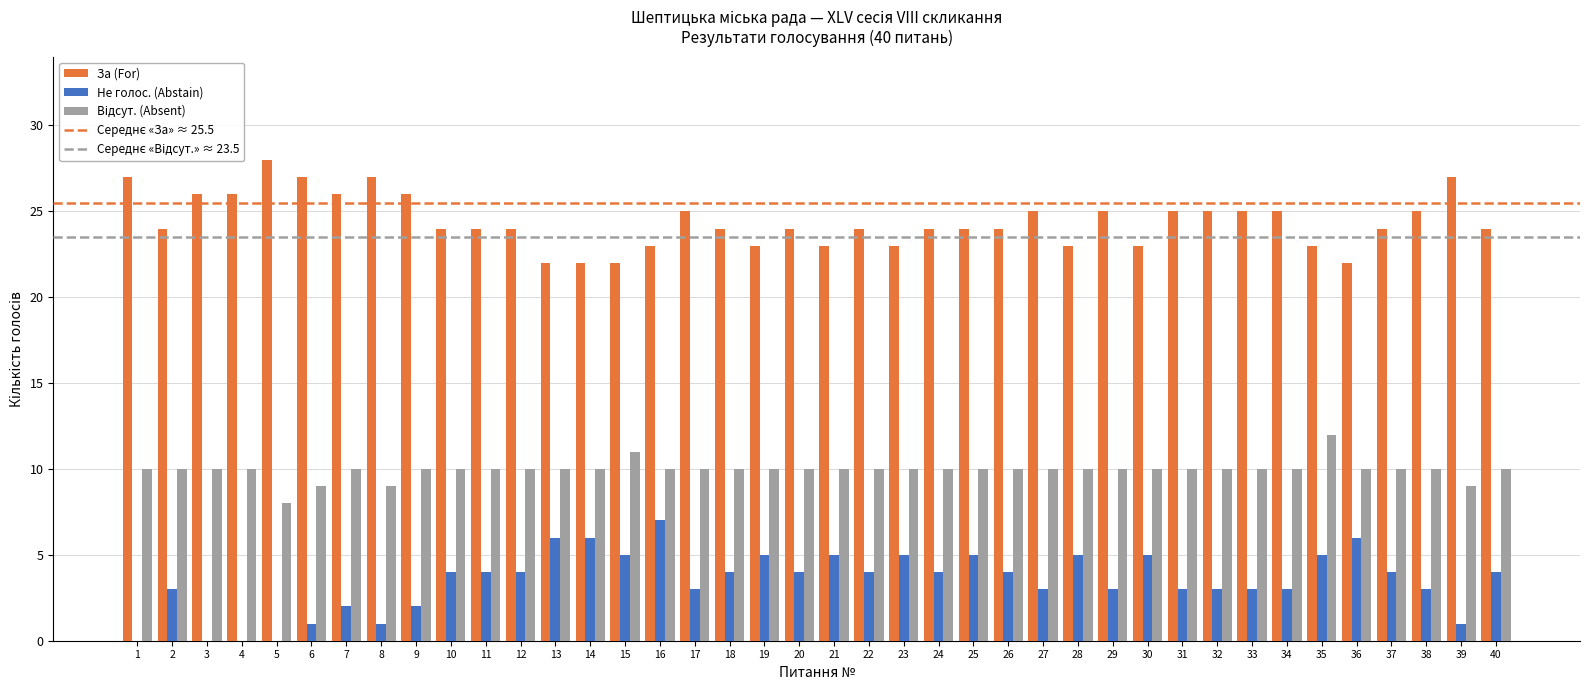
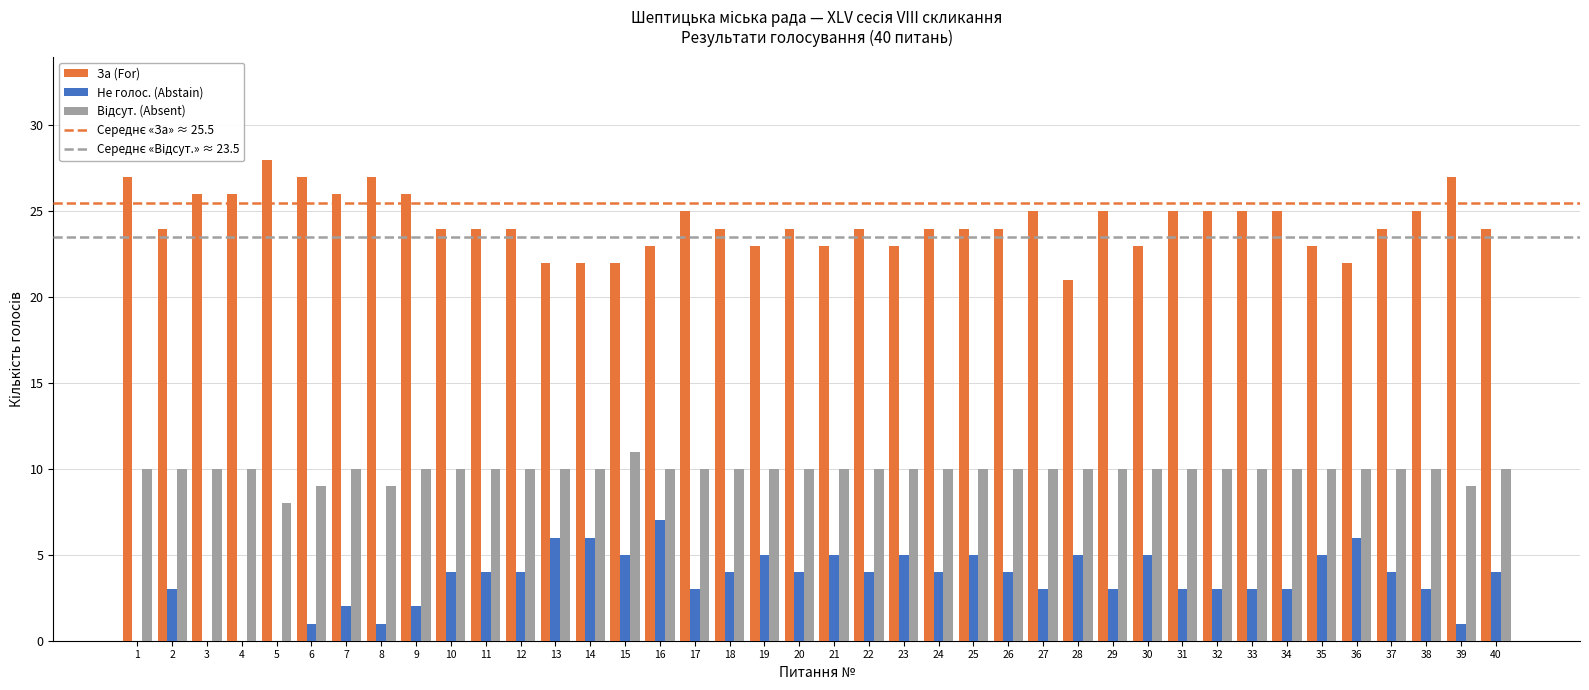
За (For), 28: 23 -> 21
Відсут. (Absent), 35: 12 -> 10
